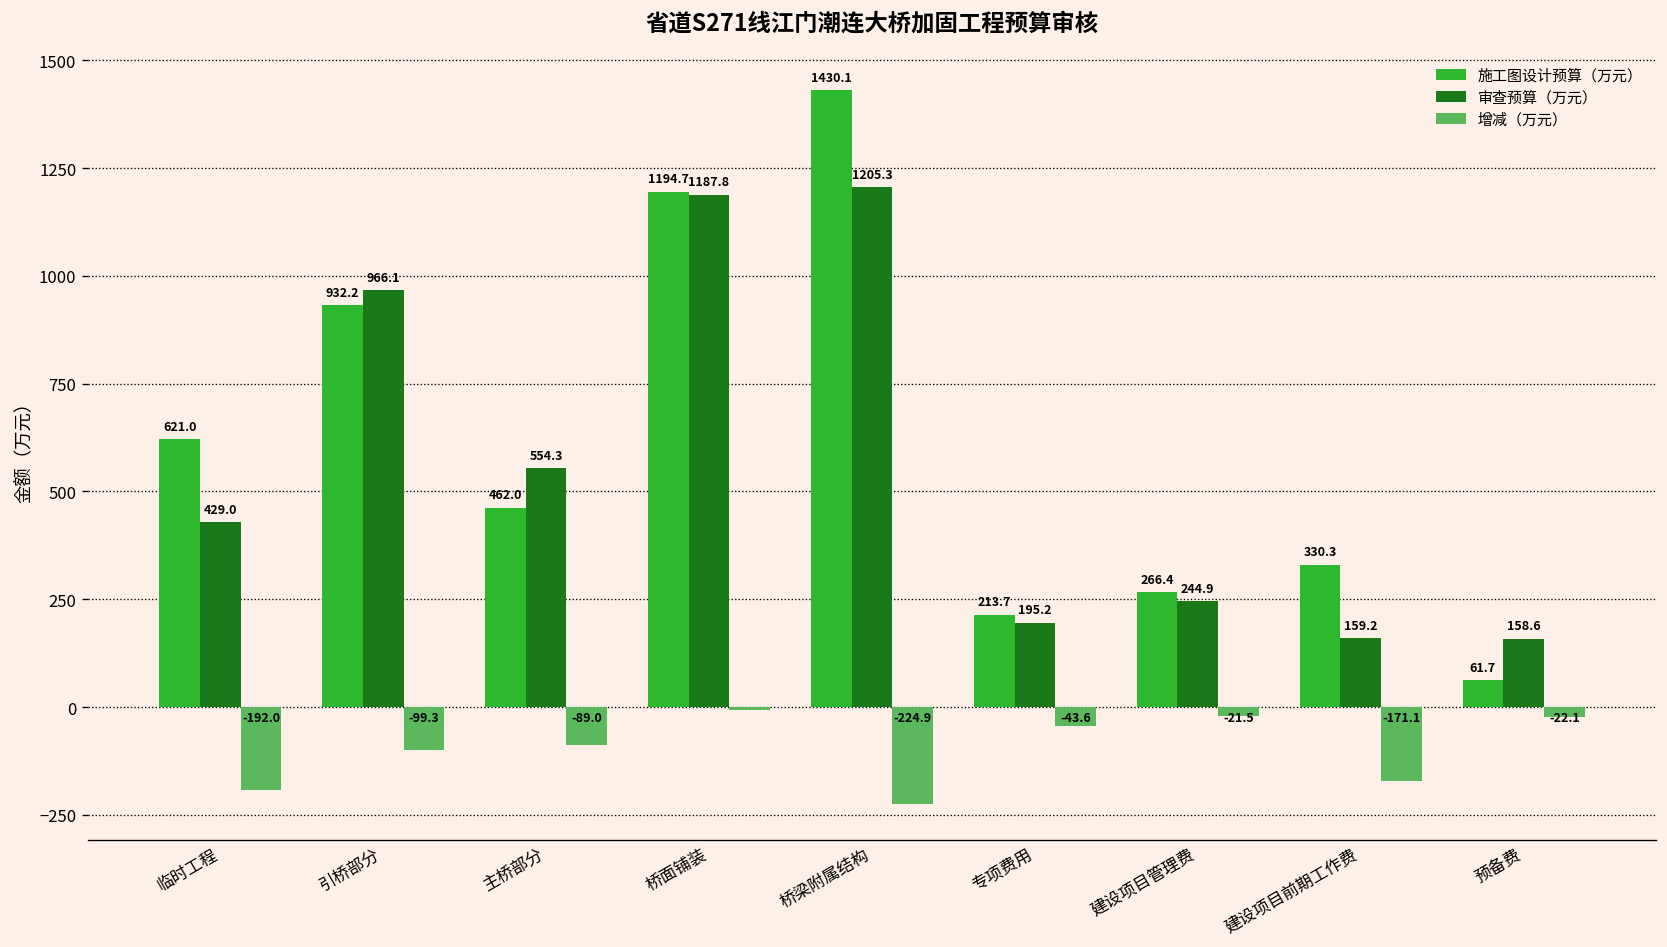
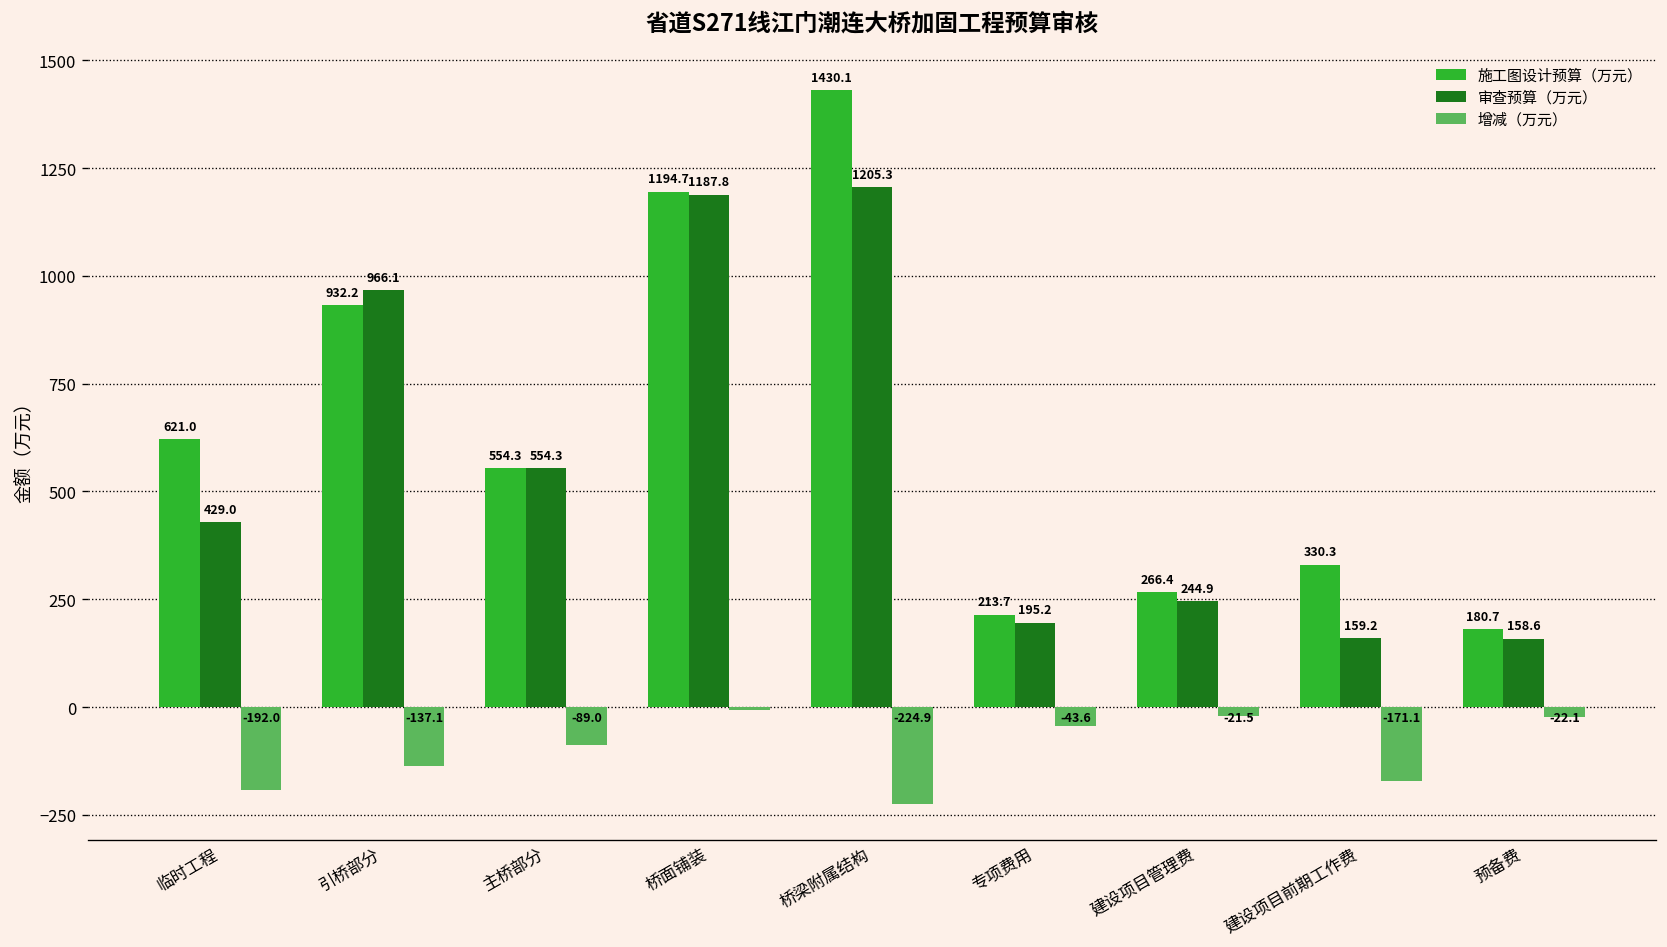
增减（万元）, 引桥部分: -99.3 -> -137.1
施工图设计预算（万元）, 主桥部分: 462.0 -> 554.3
施工图设计预算（万元）, 预备费: 61.7 -> 180.7
